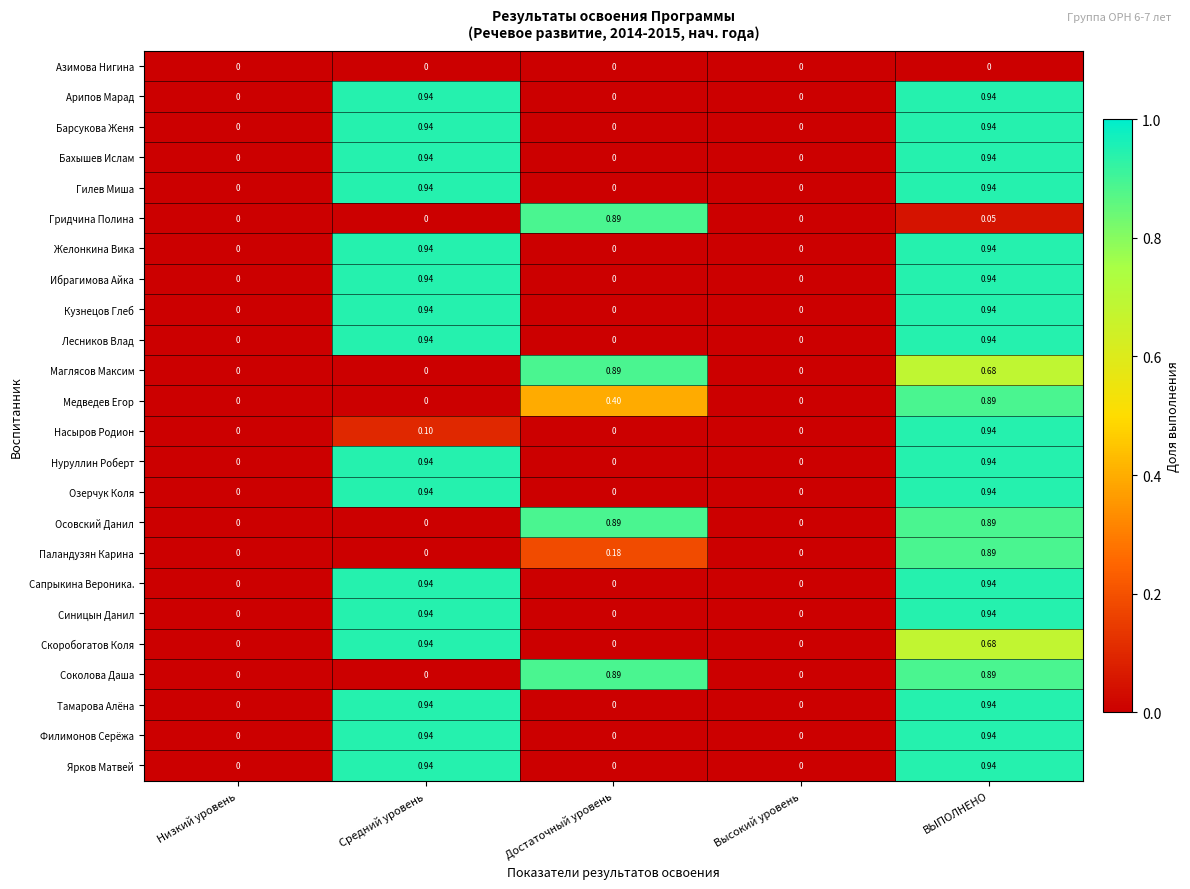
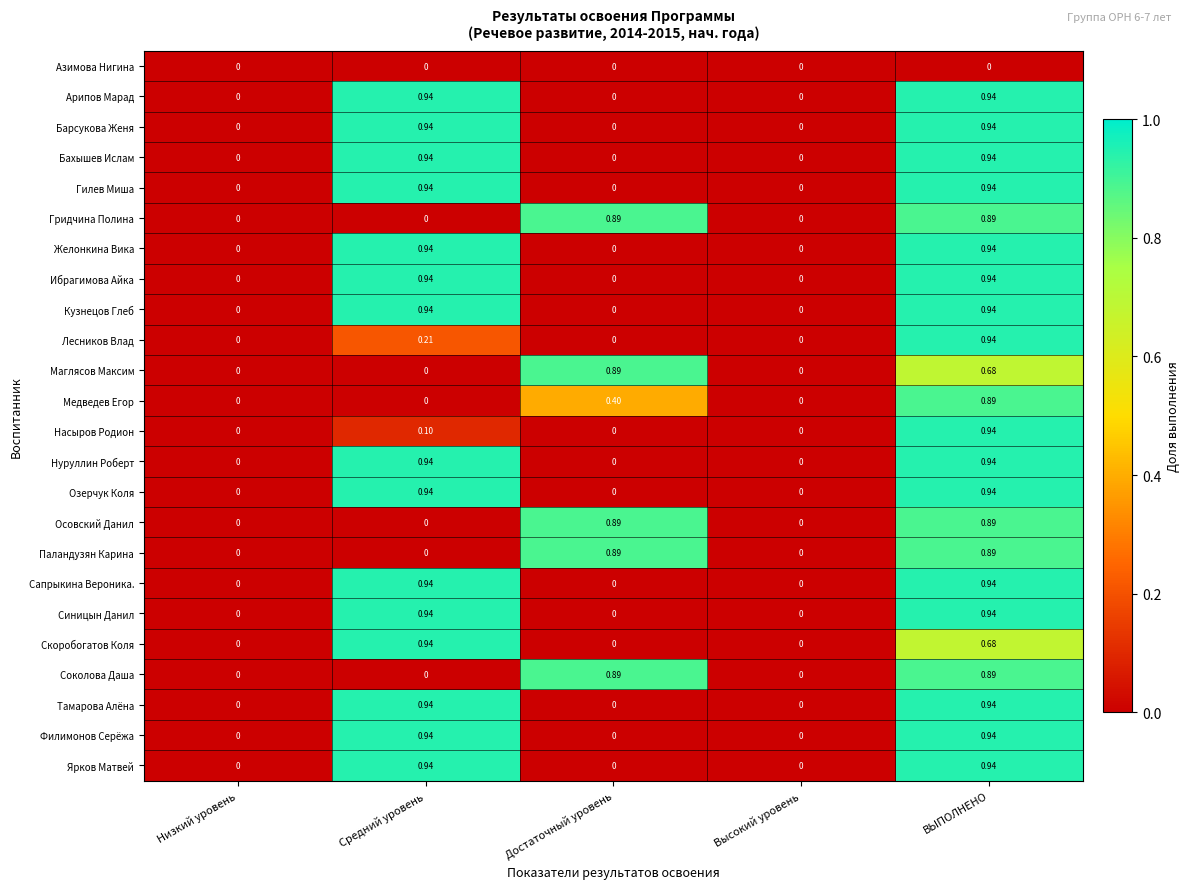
Гридчина Полина, ВЫПОЛНЕНО: 0.05 -> 0.89
Лесников Влад, Средний уровень: 0.94 -> 0.21
Паландузян Карина, Достаточный уровень: 0.18 -> 0.89
